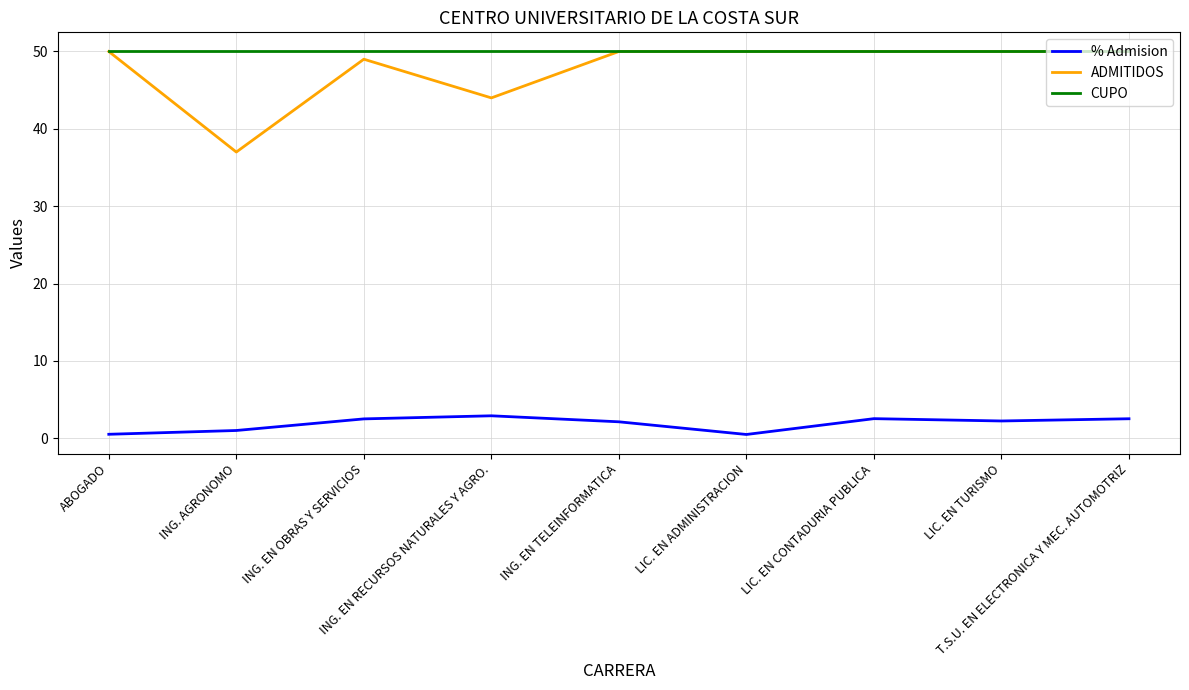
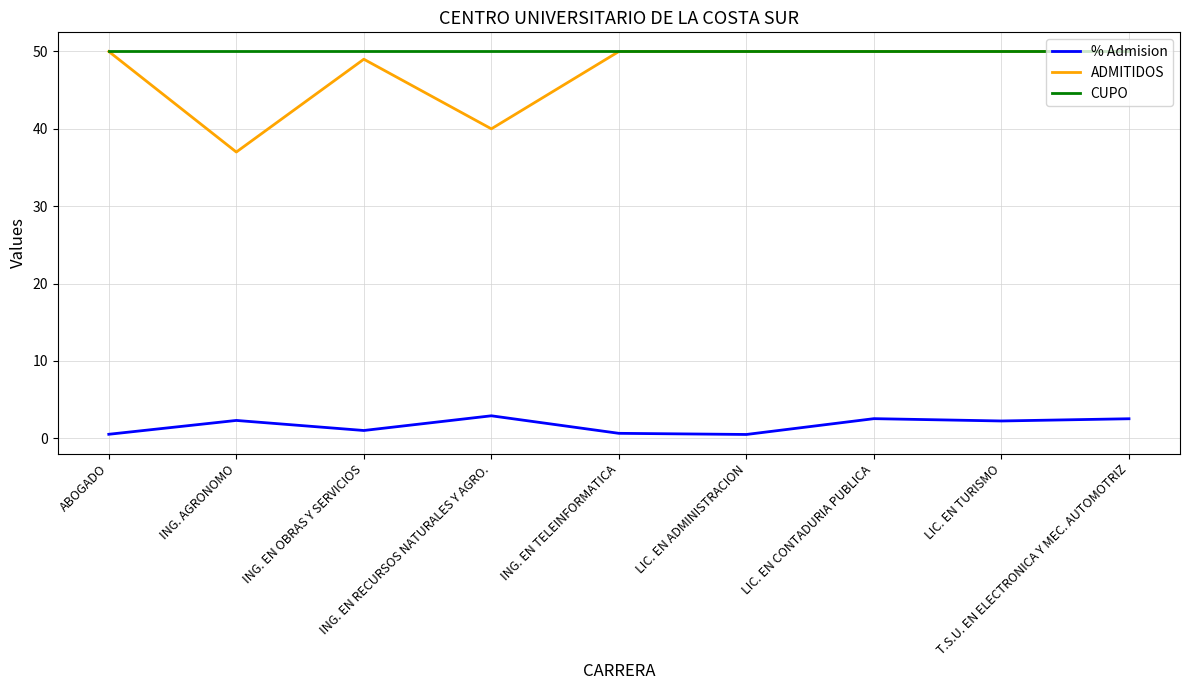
% Admision, ING. AGRONOMO: 1 -> 2
% Admision, ING. EN OBRAS Y SERVICIOS: 3 -> 1
ADMITIDOS, ING. EN RECURSOS NATURALES Y AGRO.: 44 -> 40
% Admision, ING. EN TELEINFORMATICA: 2 -> 1
